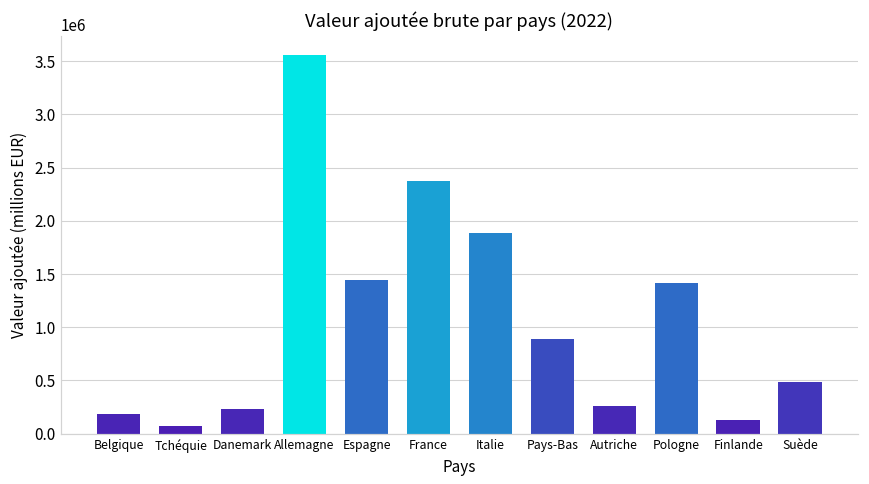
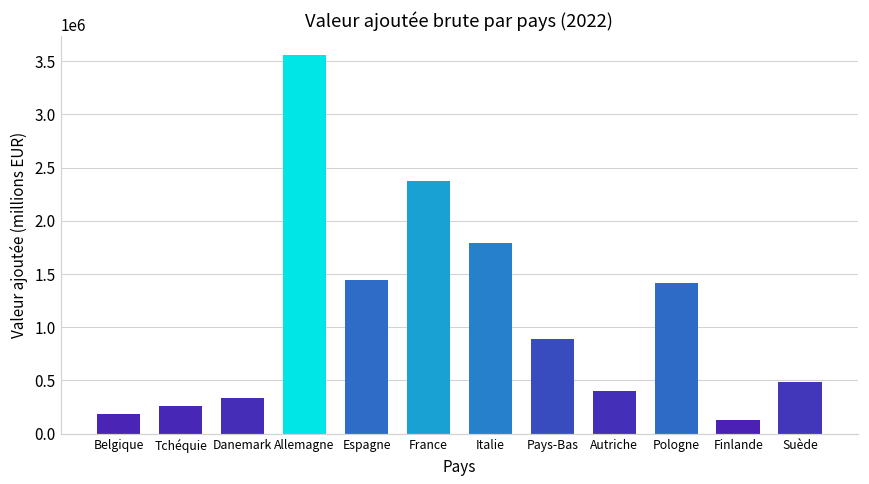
Tchéquie: 100000 -> 300000
Danemark: 200000 -> 300000
Italie: 1900000 -> 1800000
Autriche: 300000 -> 400000
